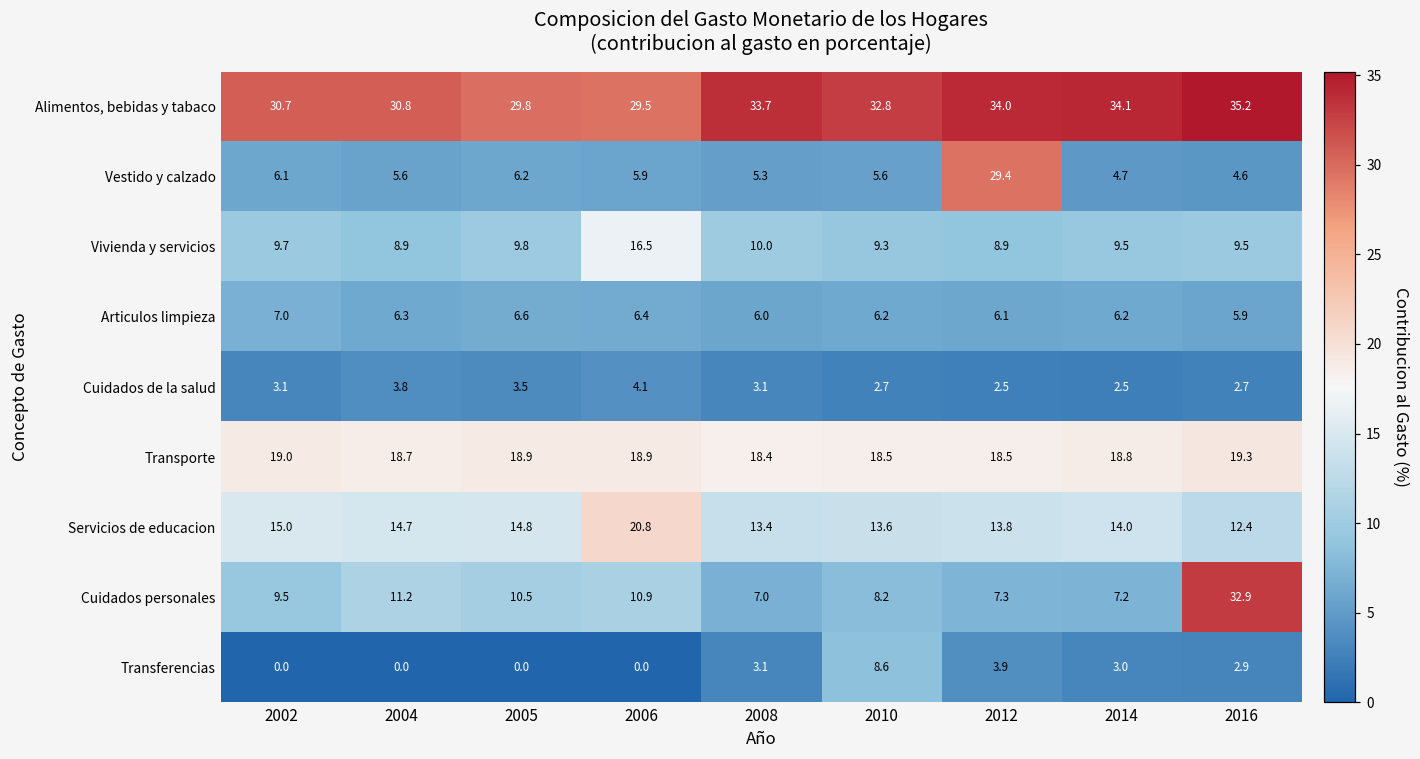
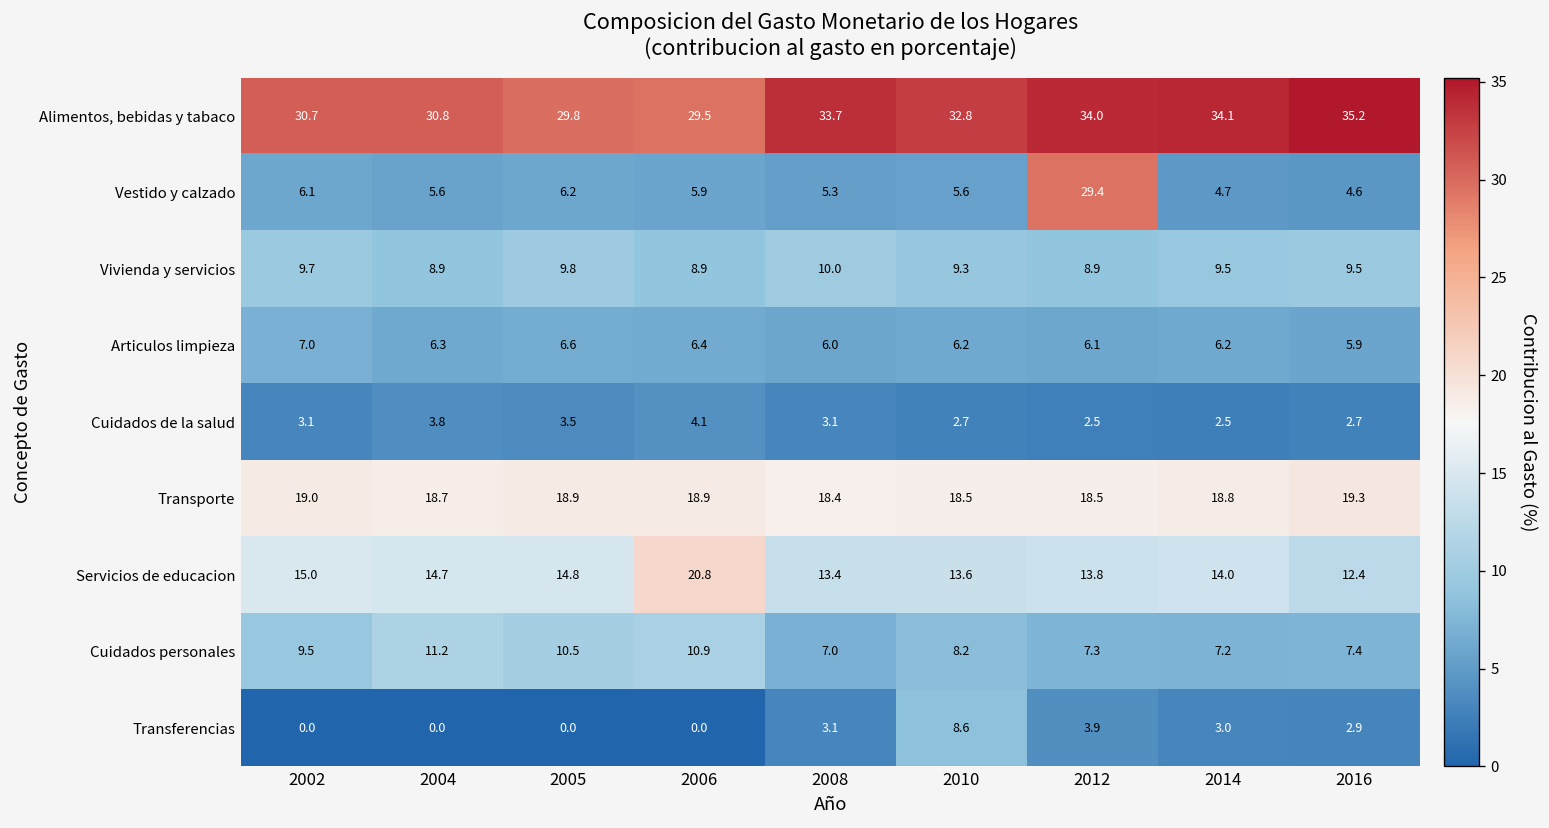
Vivienda y servicios, 2006: 16.5 -> 8.9
Cuidados personales, 2016: 32.9 -> 7.4
